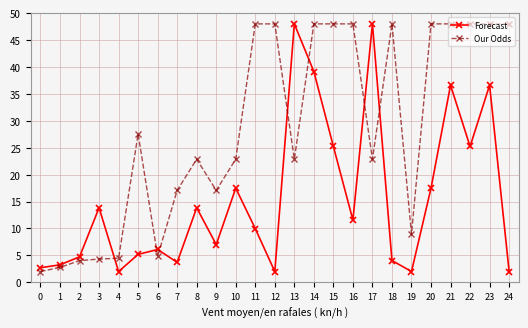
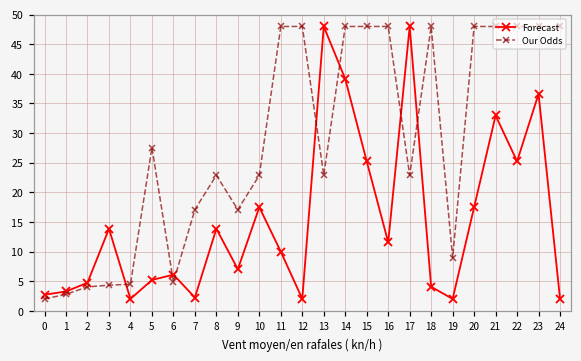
Forecast, 7: 4 -> 2
Forecast, 21: 37 -> 33
